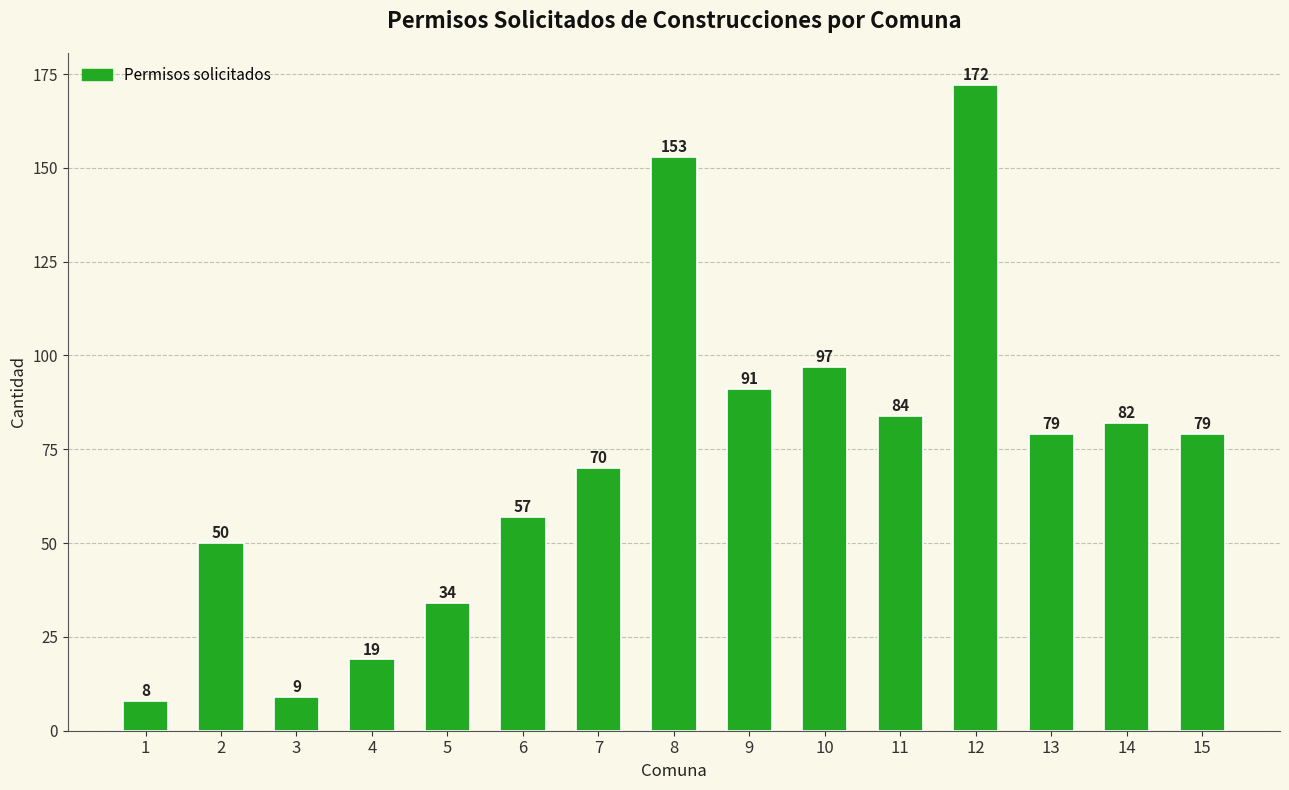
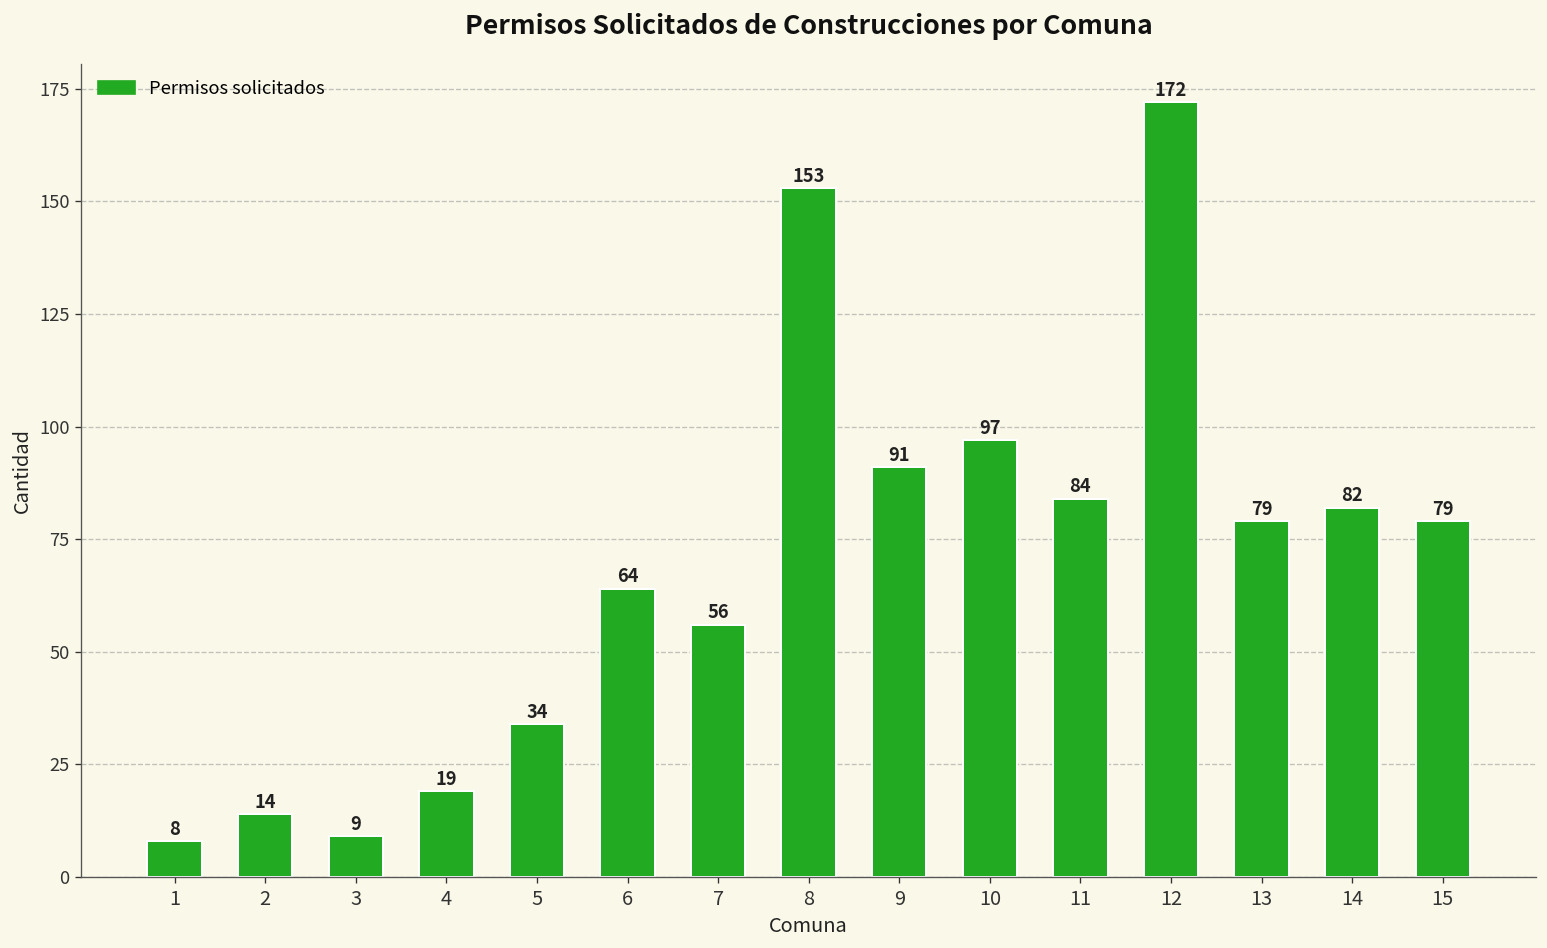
2: 50 -> 14
6: 57 -> 64
7: 70 -> 56
